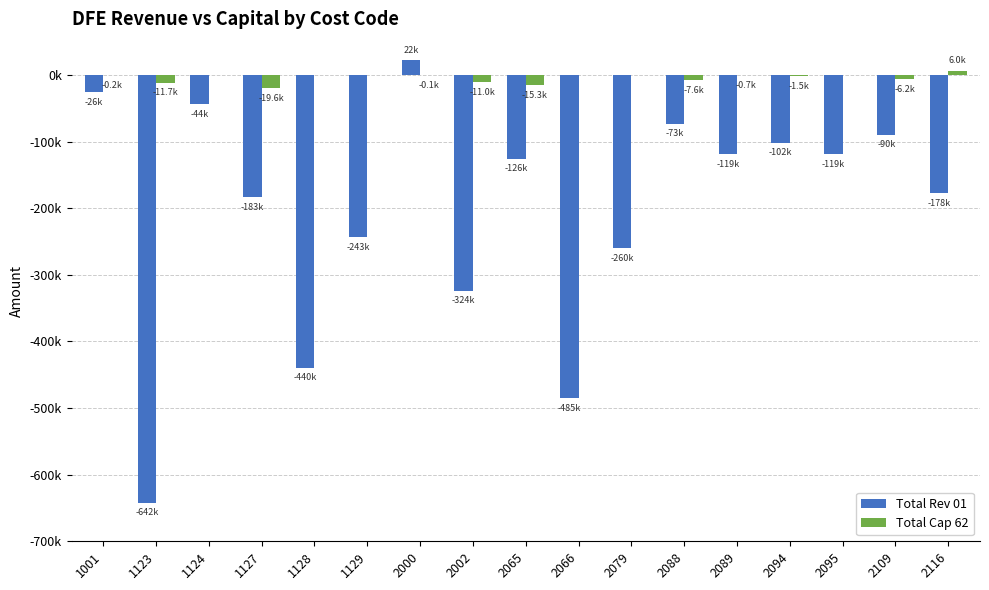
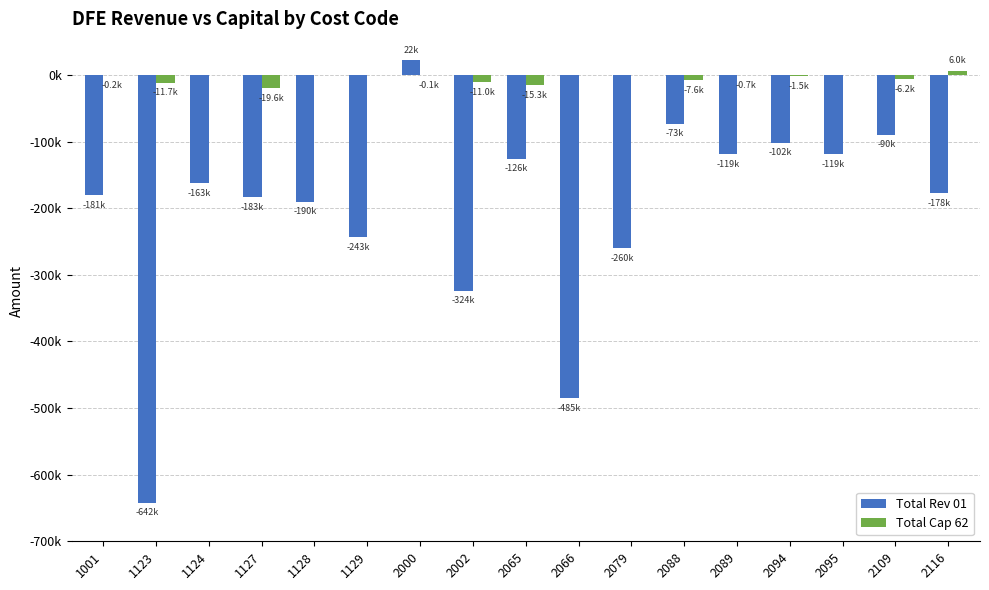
Total Rev 01, 1001: -26k -> -181k
Total Rev 01, 1124: -44k -> -163k
Total Rev 01, 1128: -440k -> -190k
